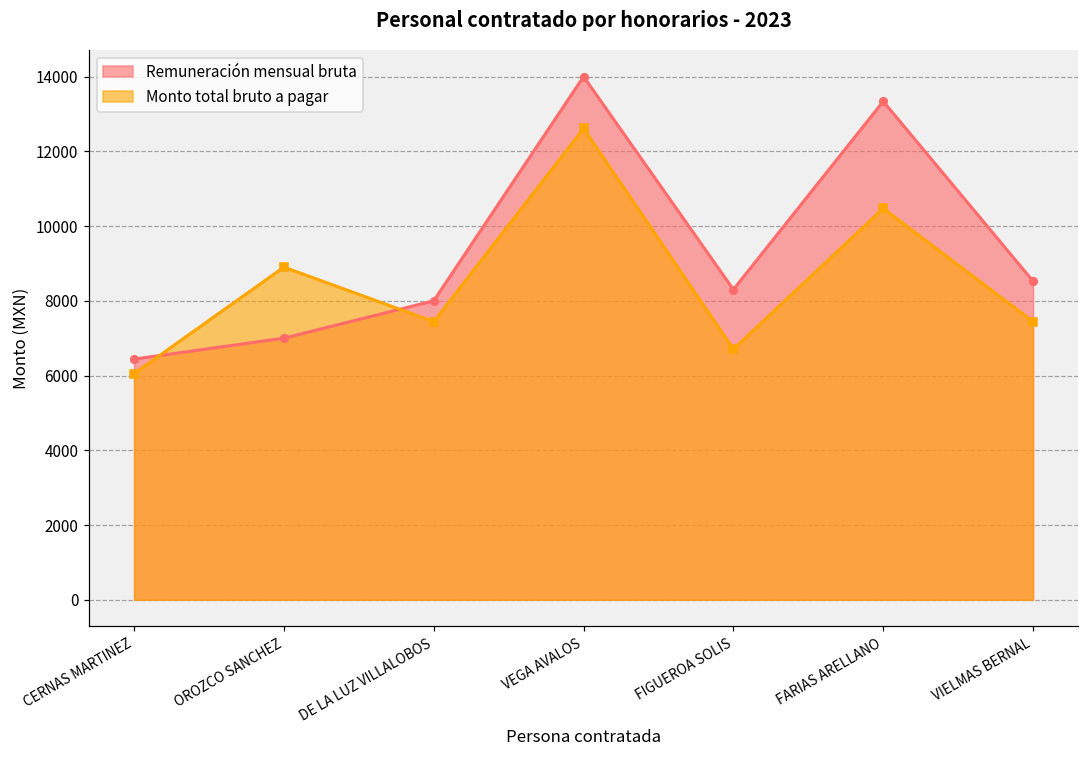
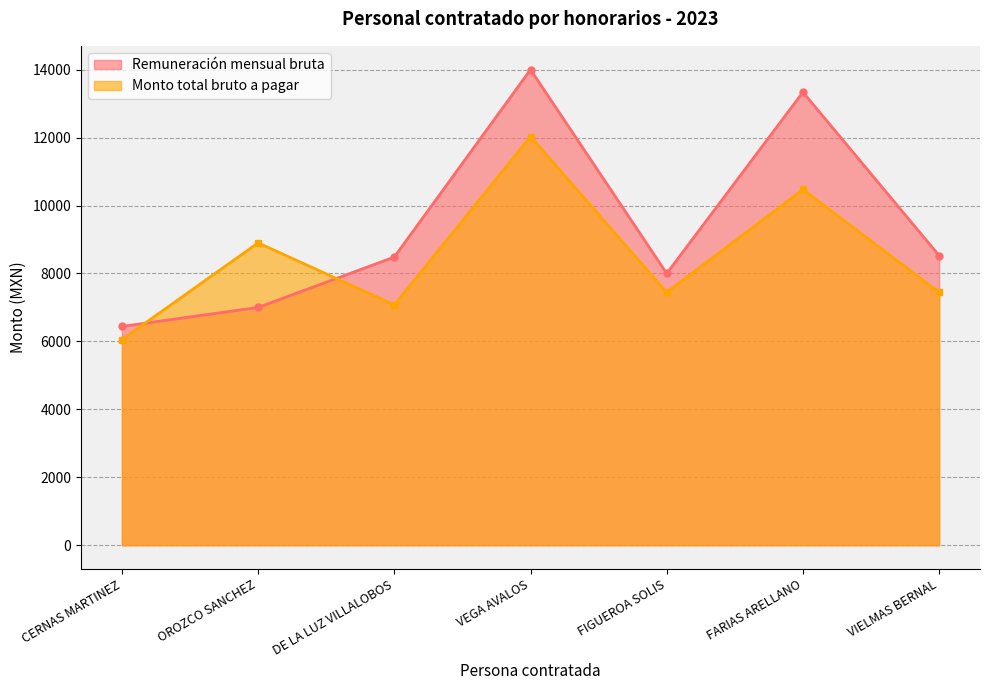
Remuneración mensual bruta, DE LA LUZ VILLALOBOS: 8000 -> 8500
Monto total bruto a pagar, DE LA LUZ VILLALOBOS: 7400 -> 7100
Monto total bruto a pagar, VEGA AVALOS: 12600 -> 12000
Remuneración mensual bruta, FIGUEROA SOLIS: 8300 -> 8000
Monto total bruto a pagar, FIGUEROA SOLIS: 6700 -> 7400
